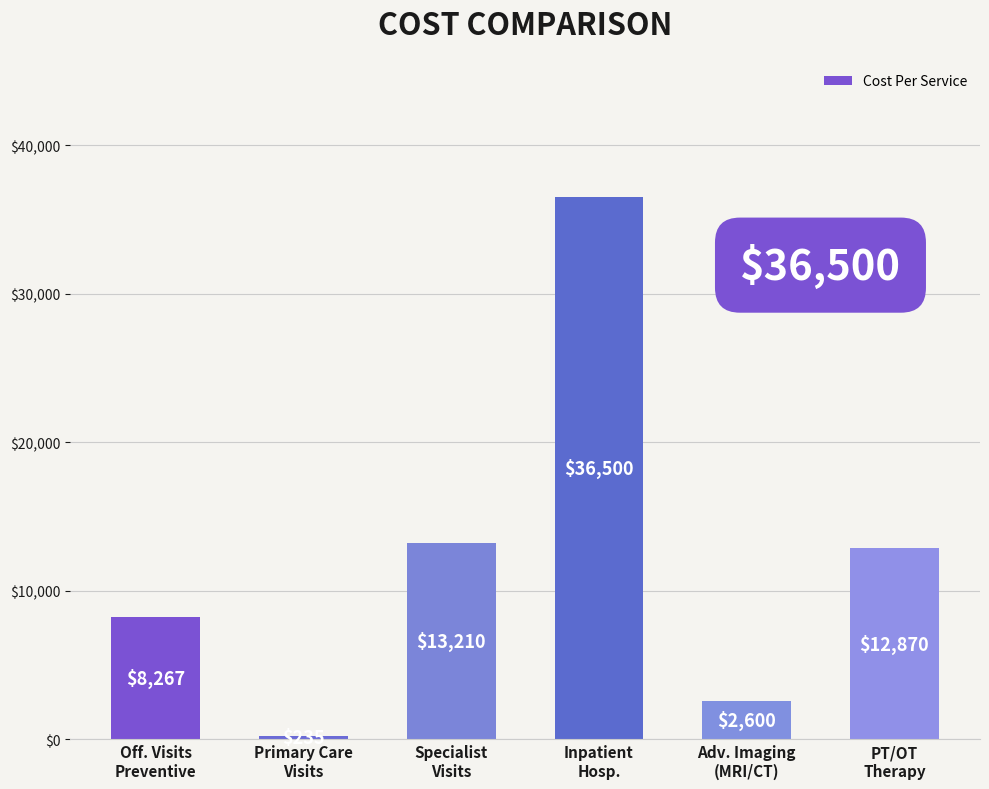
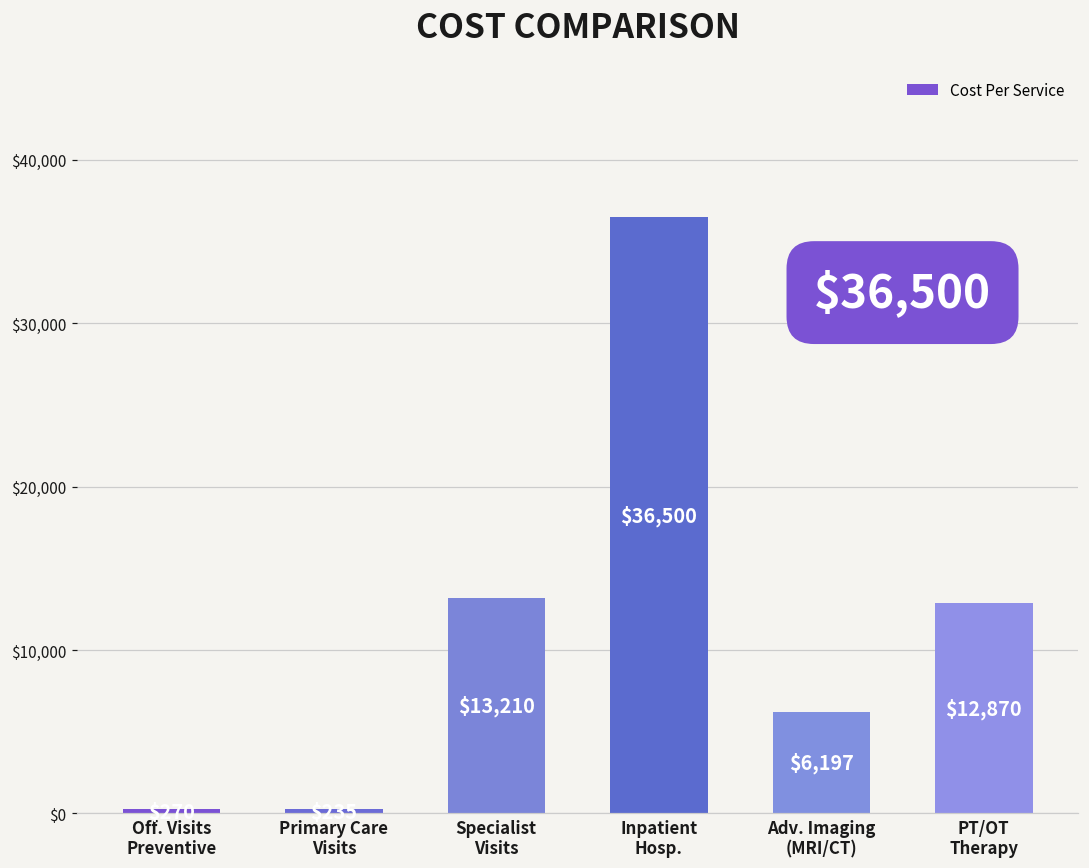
Off. Visits Preventive: $8,300 -> $300
Adv. Imaging (MRI/CT): $2,600 -> $6,197
